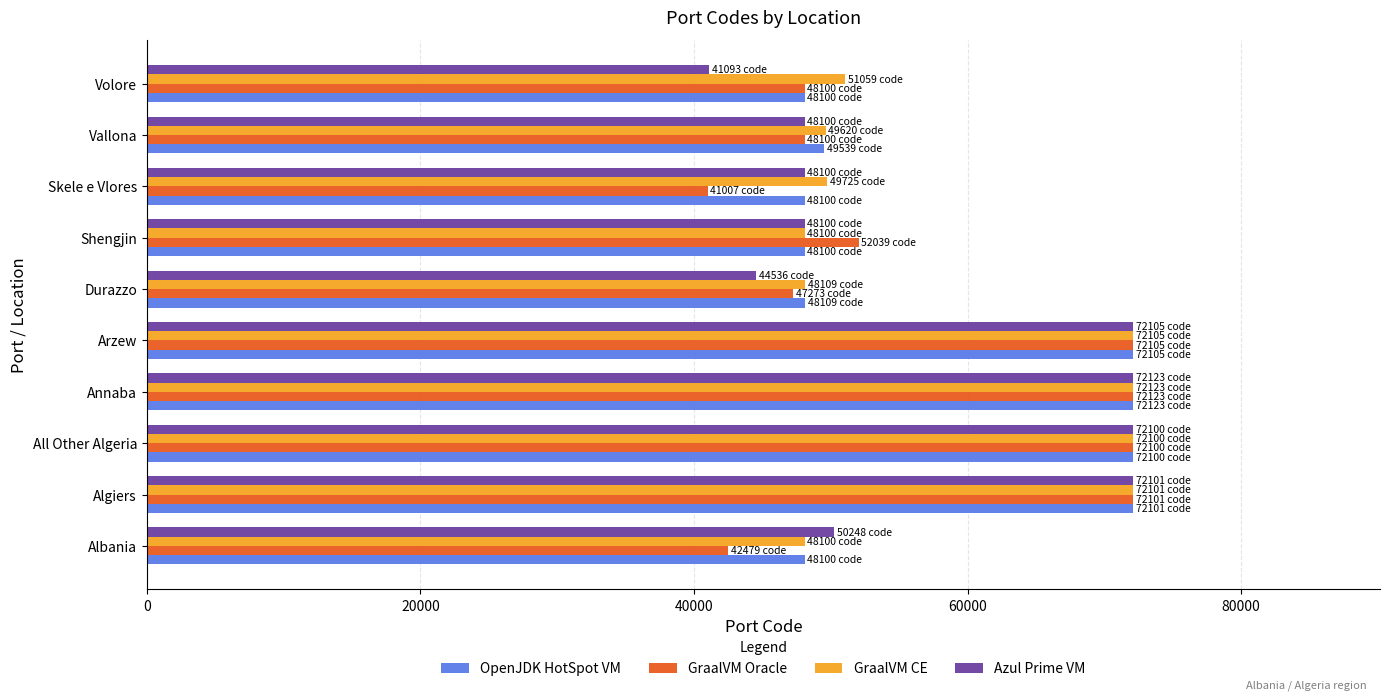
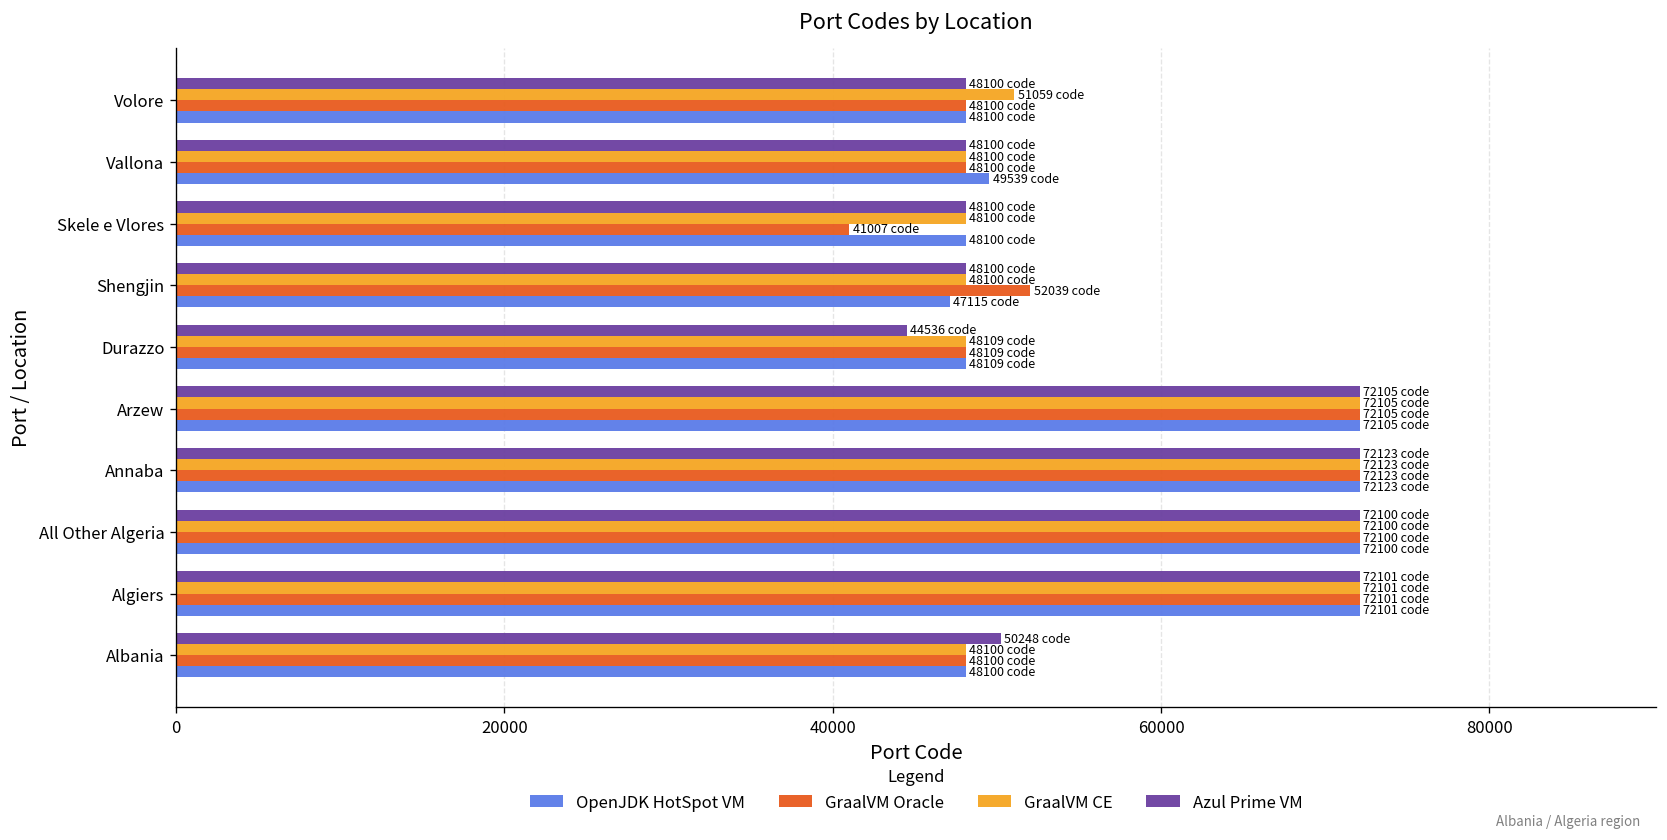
Azul Prime VM, Volore: 41093 -> 48100
GraalVM CE, Vallona: 49620 -> 48100
GraalVM CE, Skele e Vlores: 49725 -> 48100
OpenJDK HotSpot VM, Shengjin: 48100 -> 47115
GraalVM Oracle, Durazzo: 47273 -> 48109
GraalVM Oracle, Albania: 42479 -> 48100
